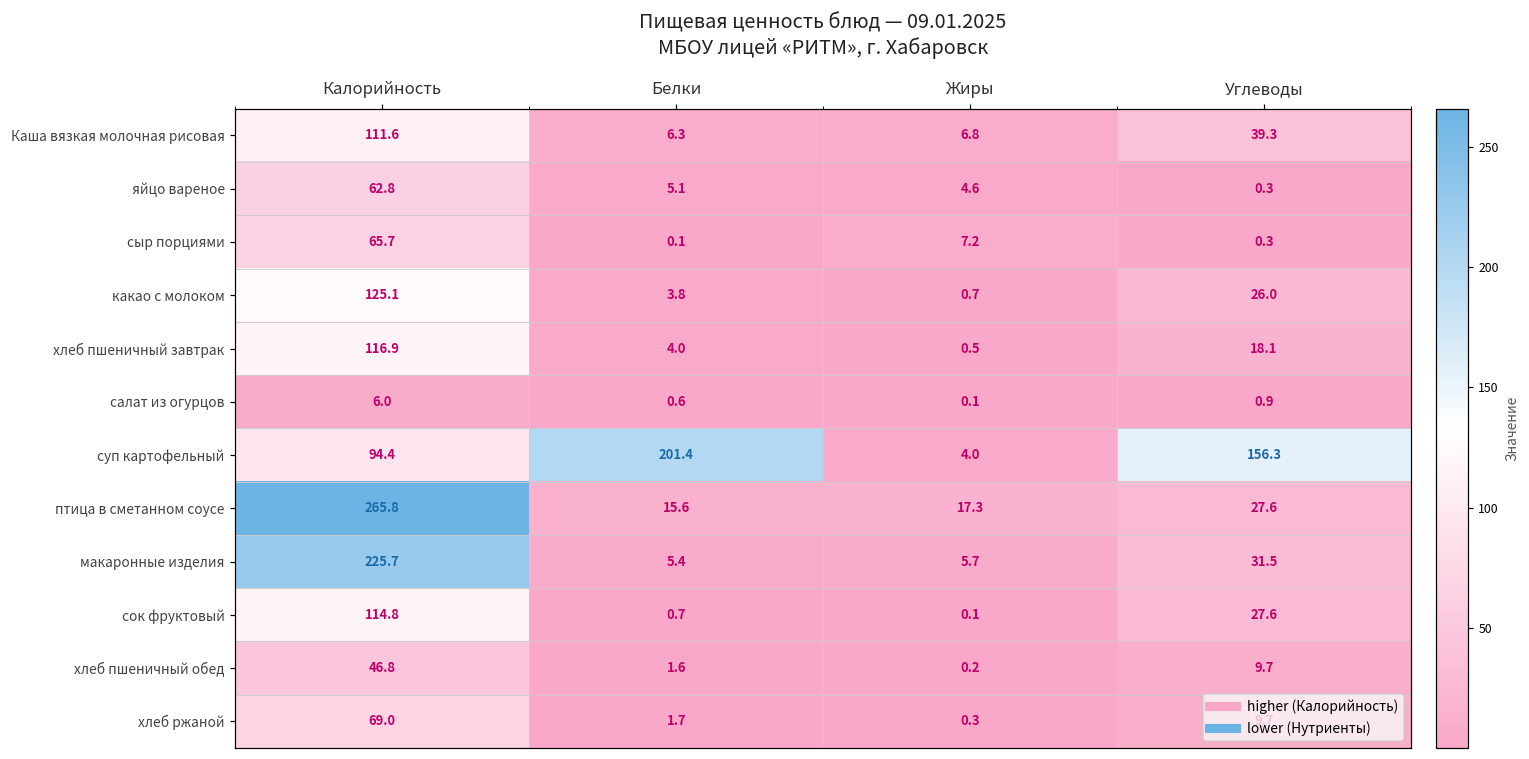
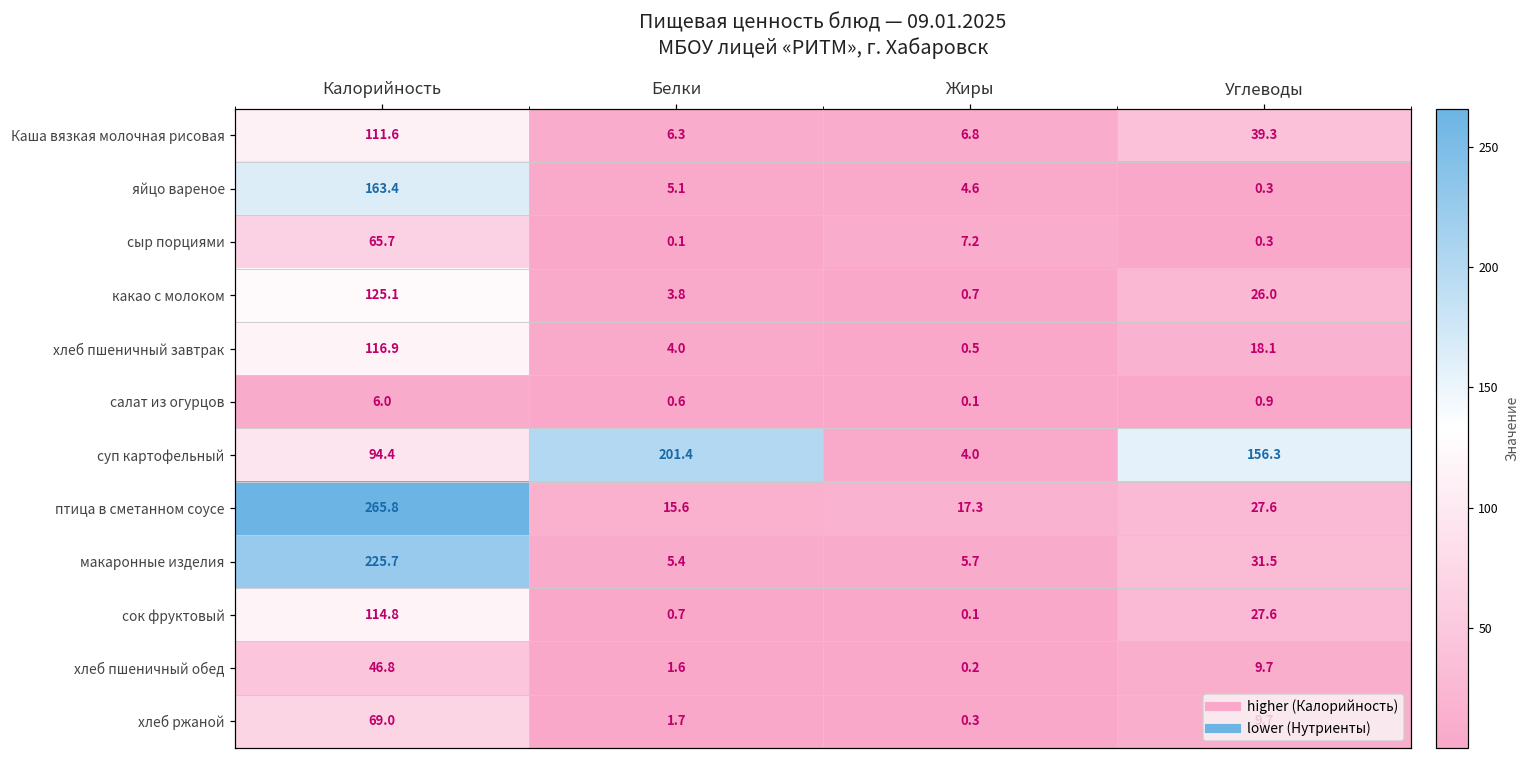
яйцо вареное, Калорийность: 62.8 -> 163.4
